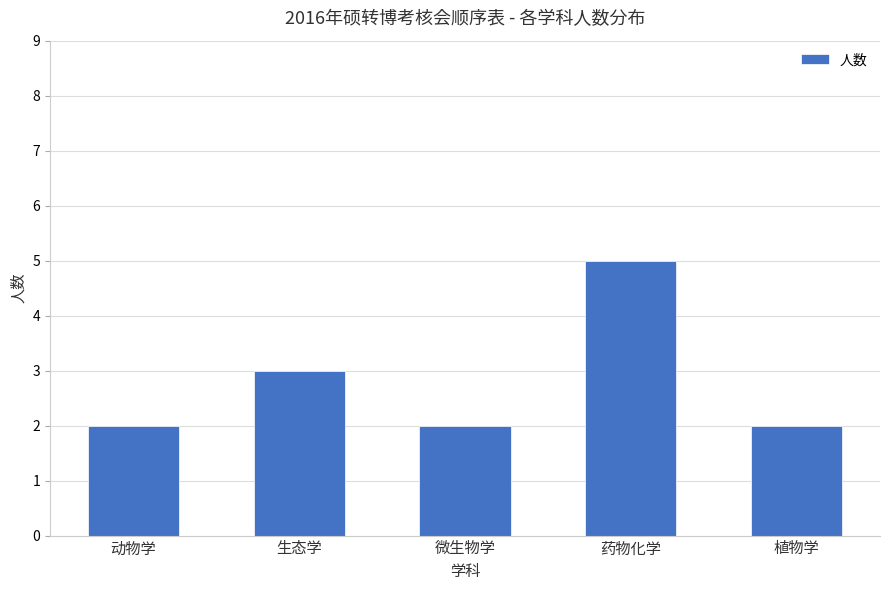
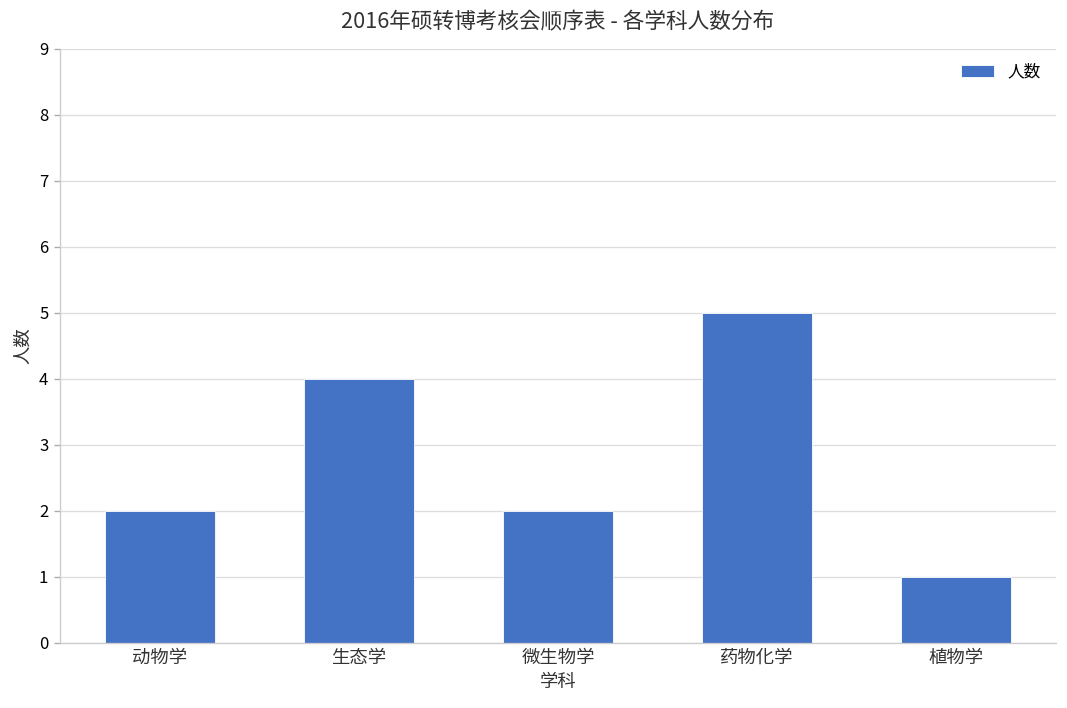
生态学: 3 -> 4
植物学: 2 -> 1
